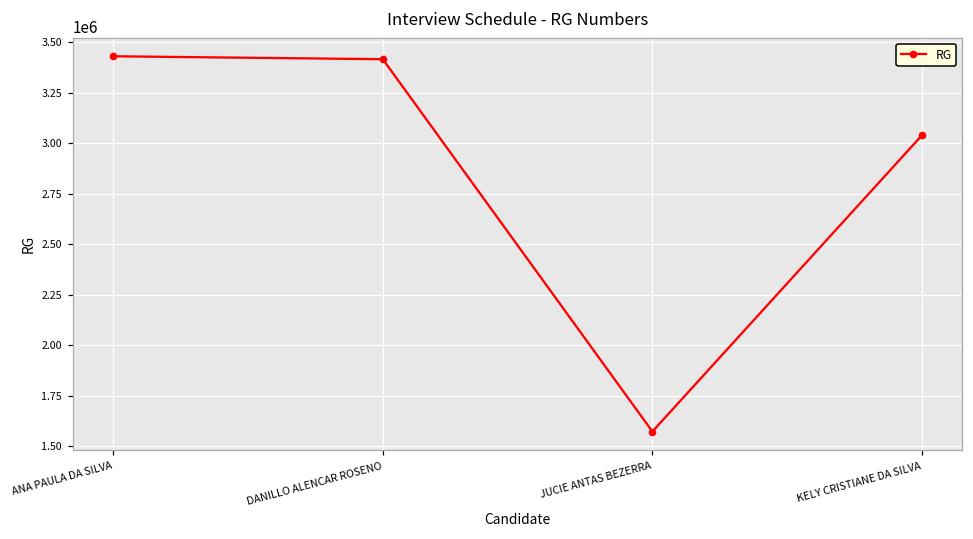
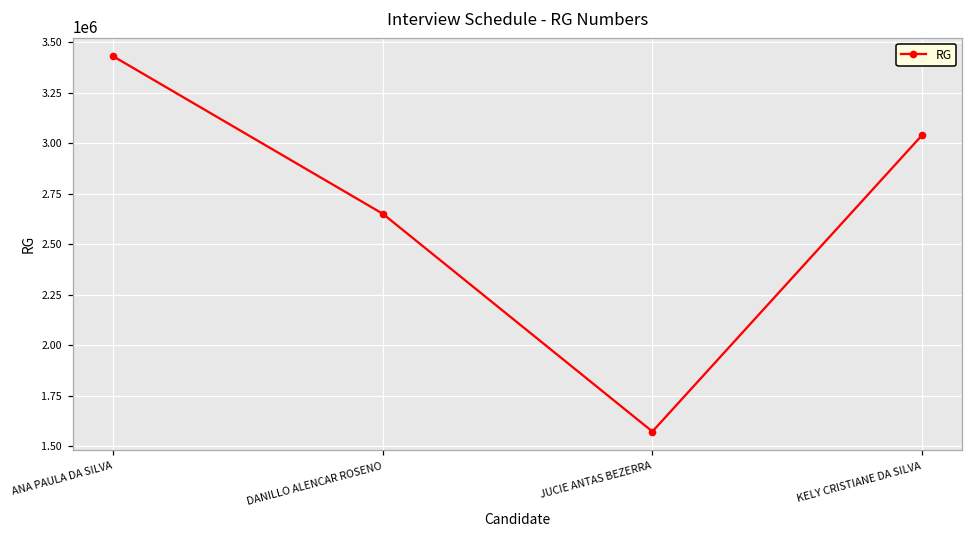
DANILLO ALENCAR ROSENO: 3420000 -> 2650000
